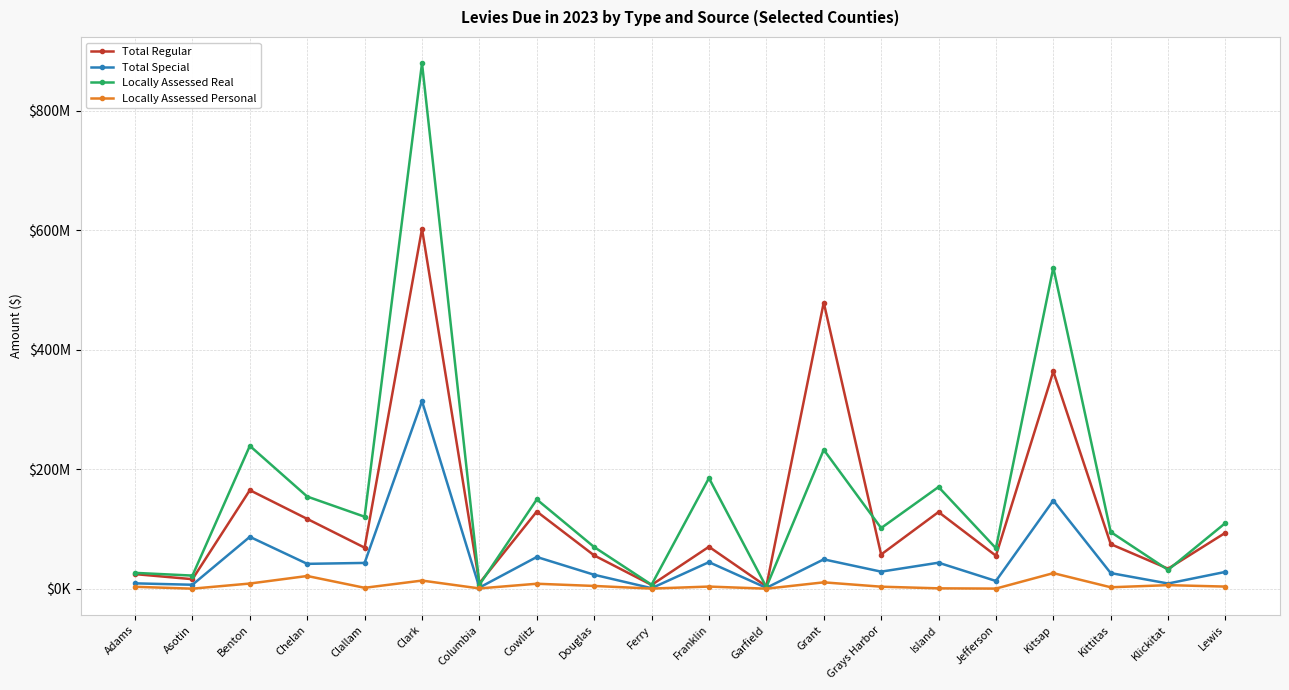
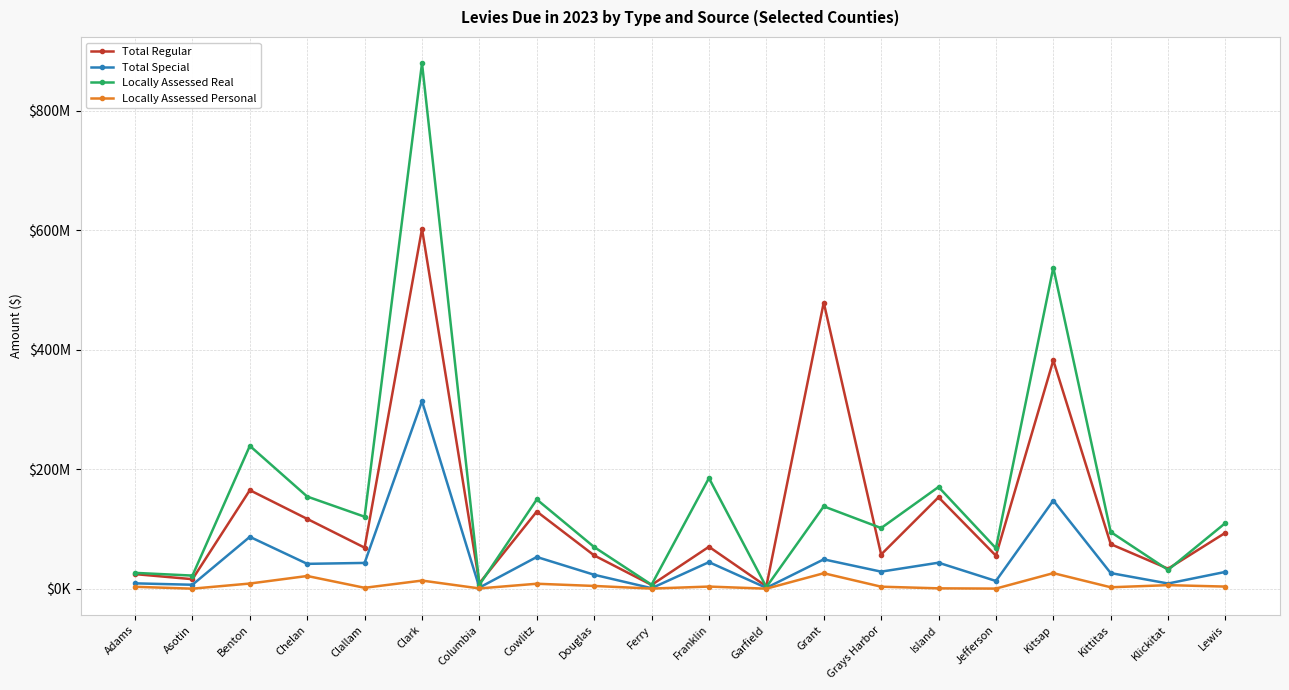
Locally Assessed Real, Grant: $230000000 -> $140000000
Locally Assessed Personal, Grant: $10000000 -> $30000000
Total Regular, Island: $130000000 -> $150000000
Total Regular, Kitsap: $360000000 -> $380000000
